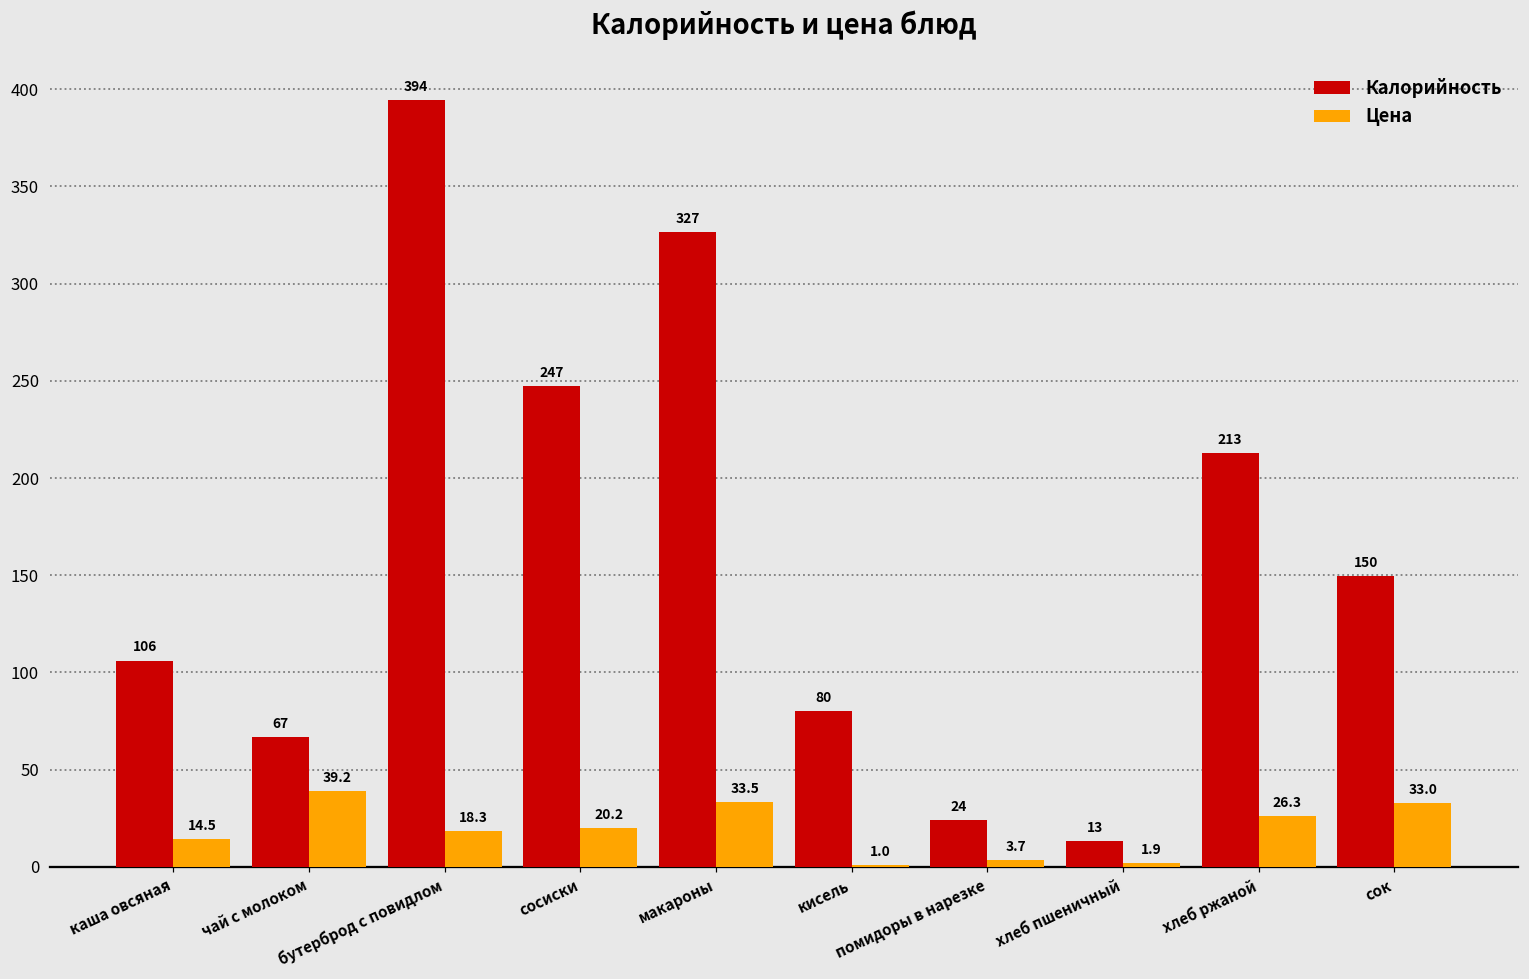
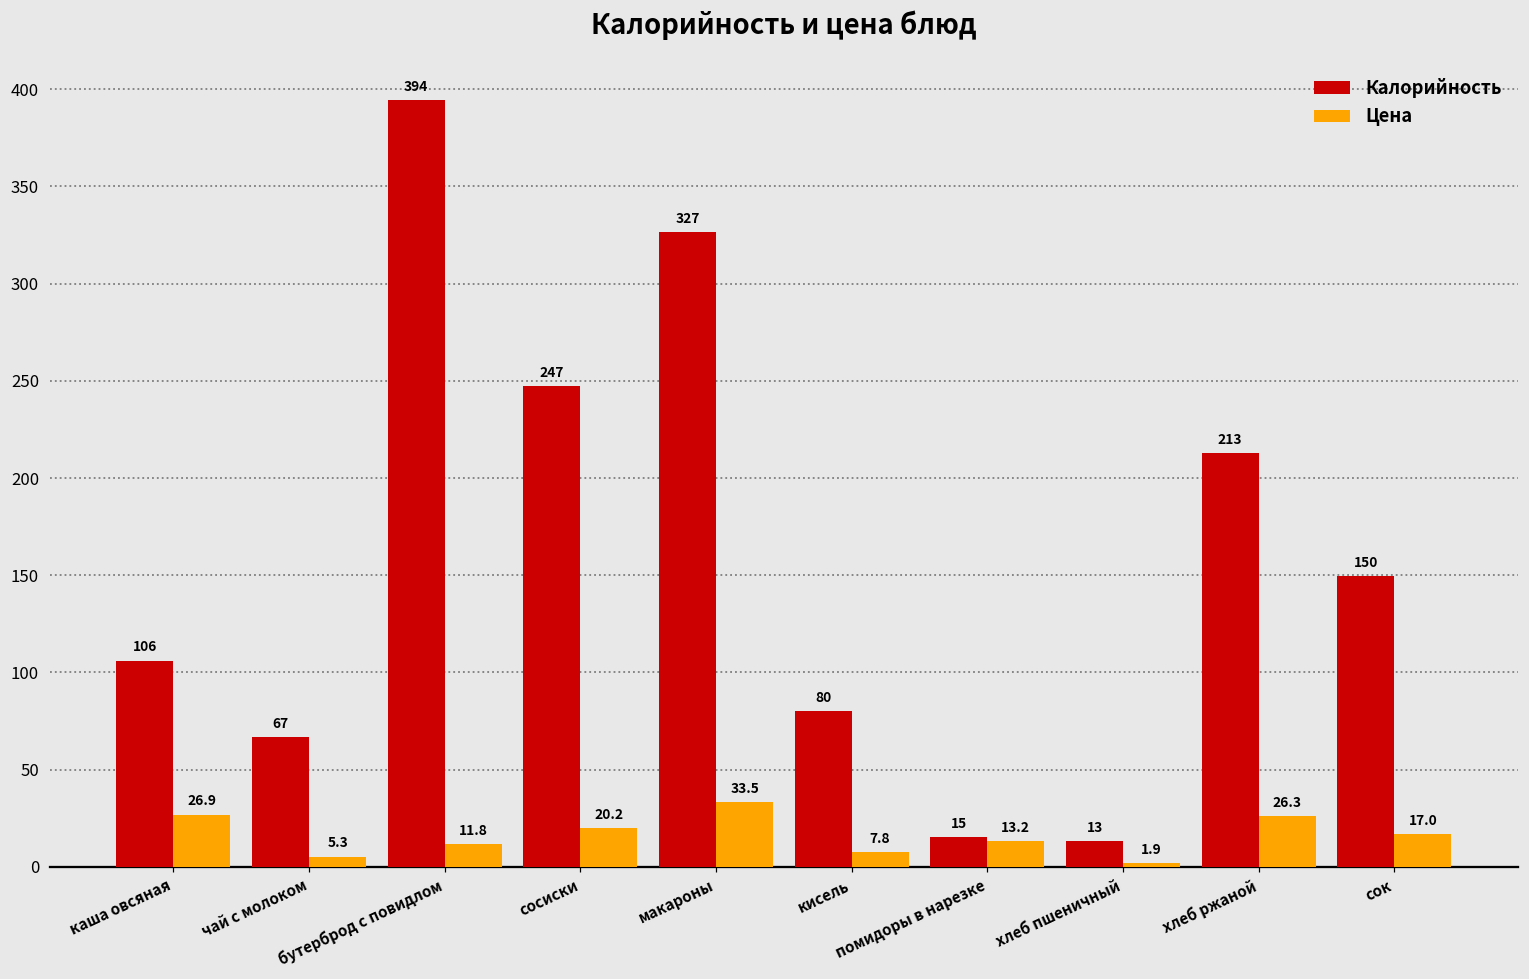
Цена, каша овсяная: 14.5 -> 26.9
Цена, чай с молоком: 39.2 -> 5.3
Цена, бутерброд с повидлом: 18.3 -> 11.8
Цена, кисель: 1.0 -> 7.8
Калорийность, помидоры в нарезке: 24 -> 15
Цена, помидоры в нарезке: 3.7 -> 13.2
Цена, сок: 33.0 -> 17.0
